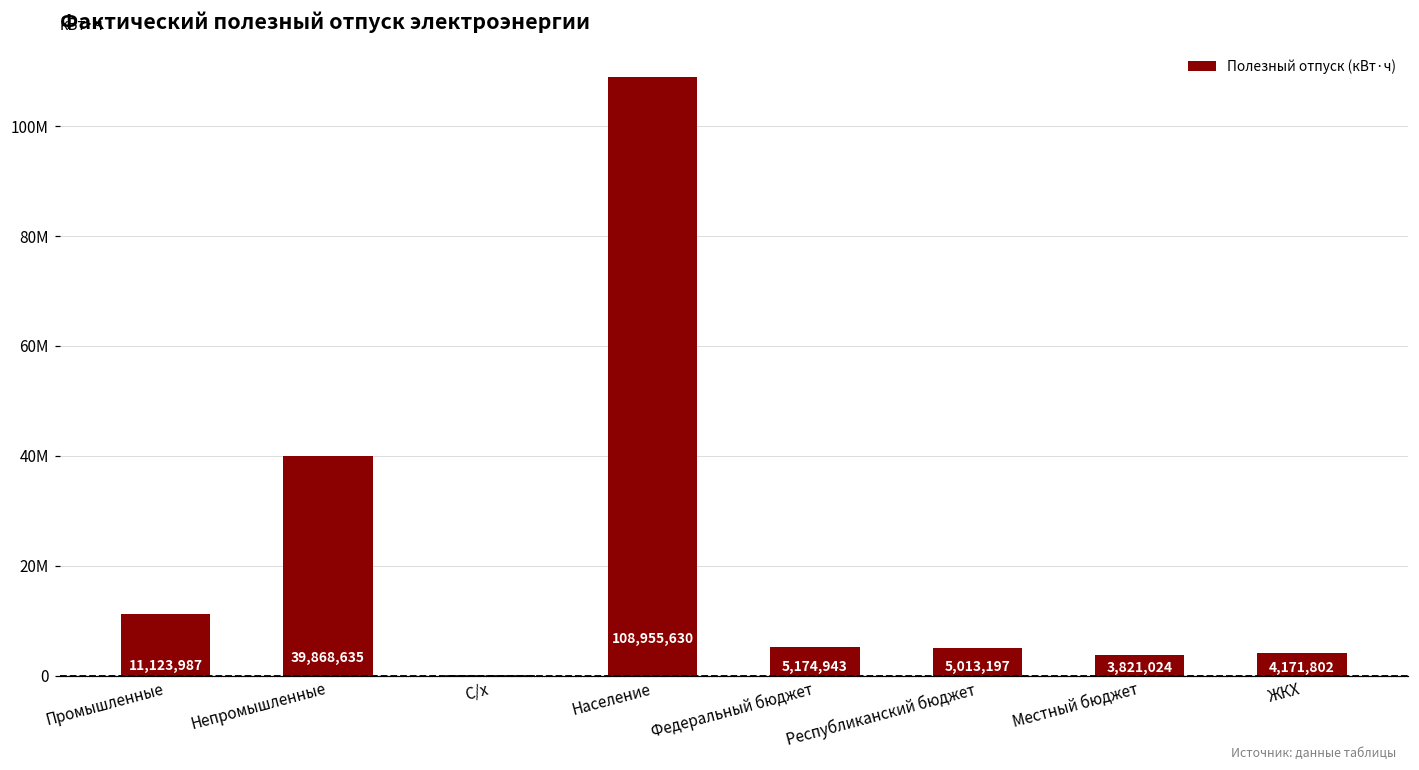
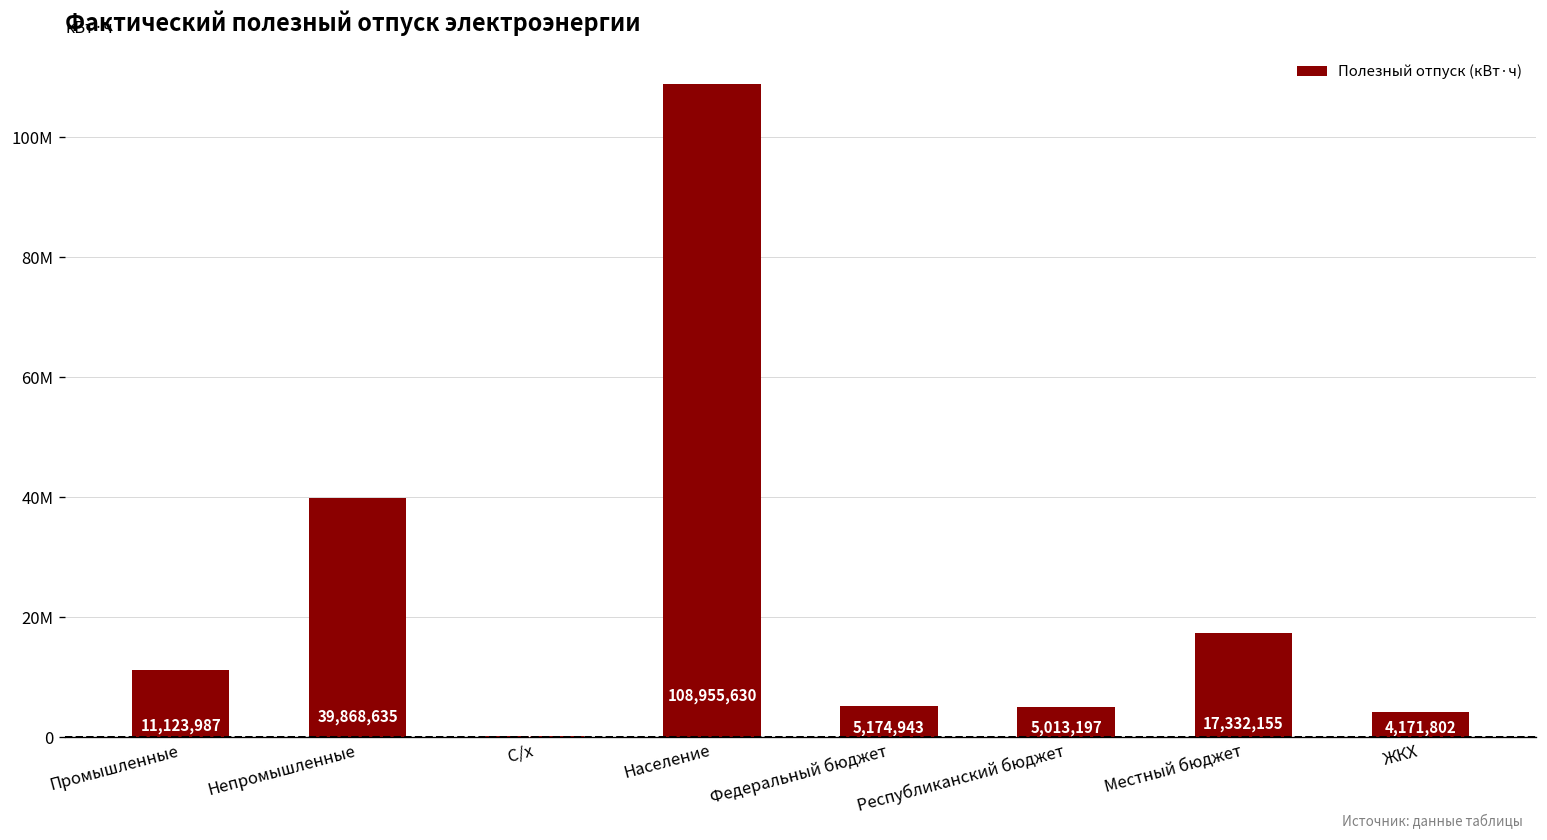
Местный бюджет: 3,821,024 -> 17,332,155
